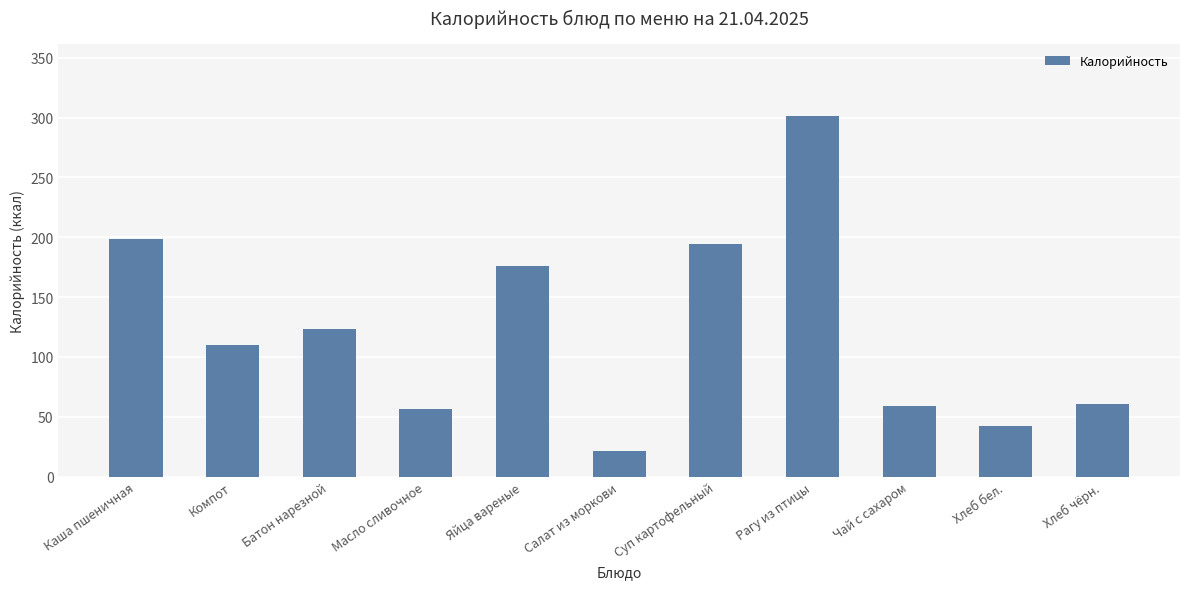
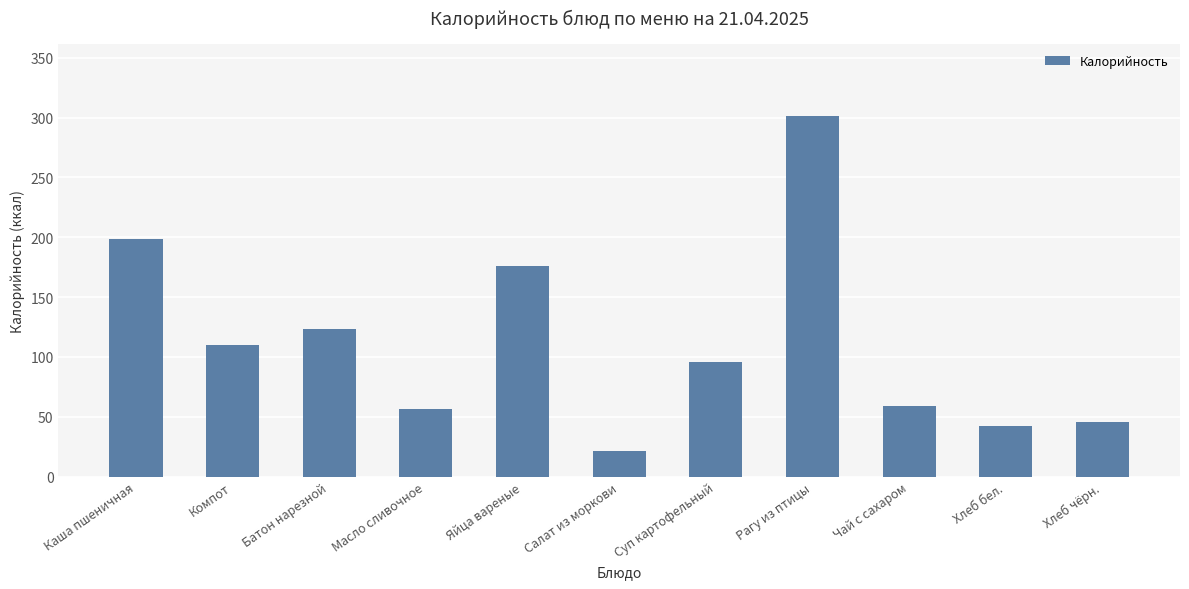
Суп картофельный: 194 -> 96
Хлеб чёрн.: 60 -> 46
